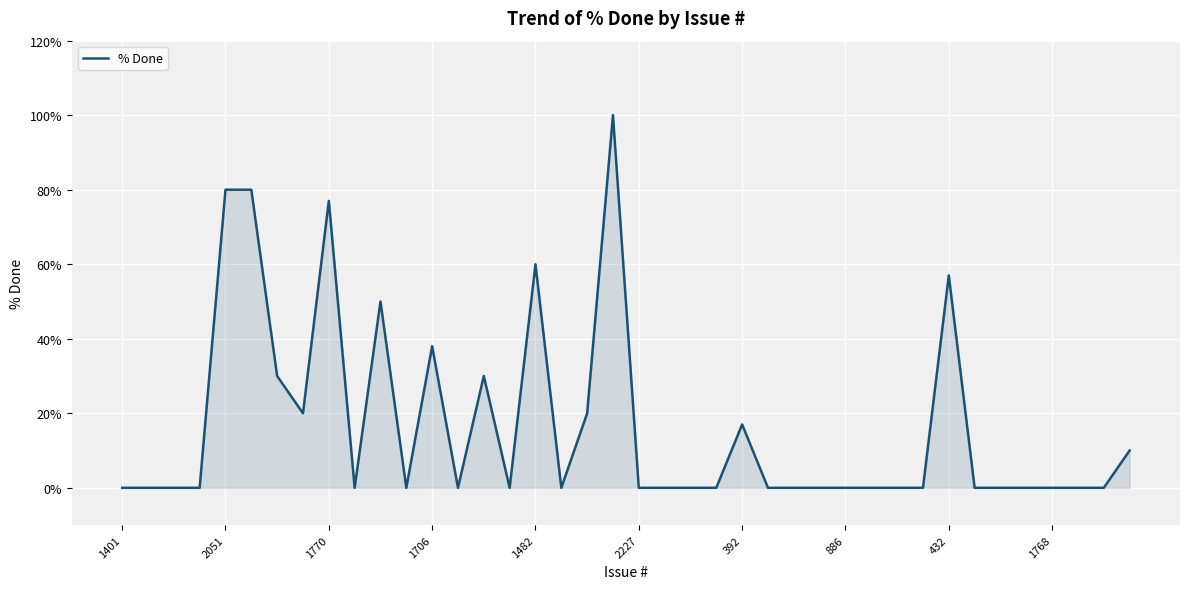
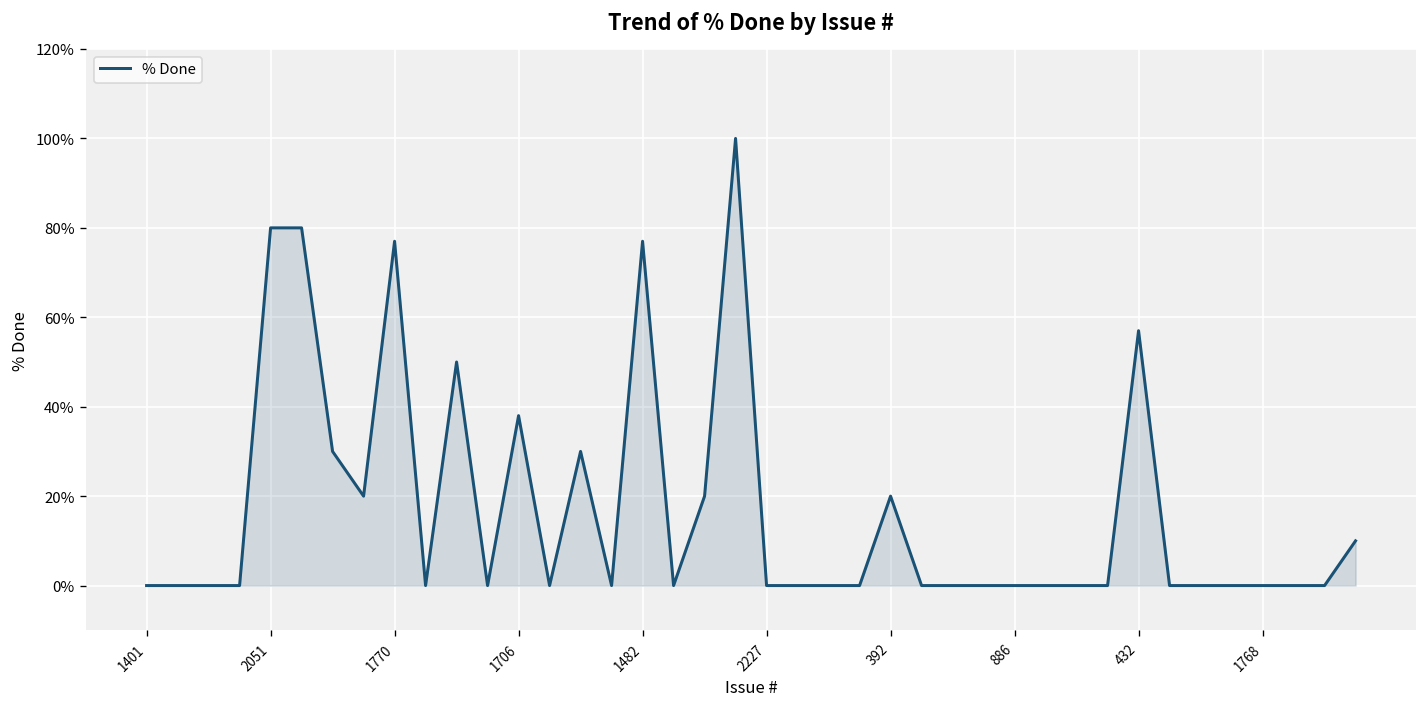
1482: 60% -> 77%
392: 17% -> 20%
